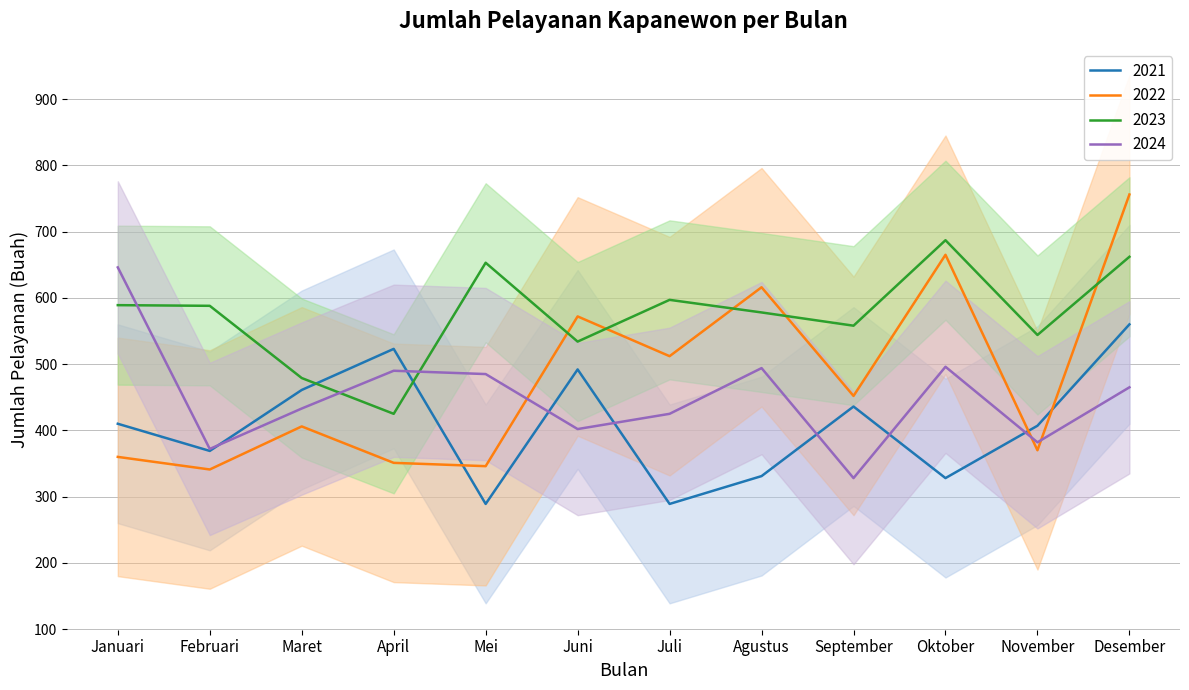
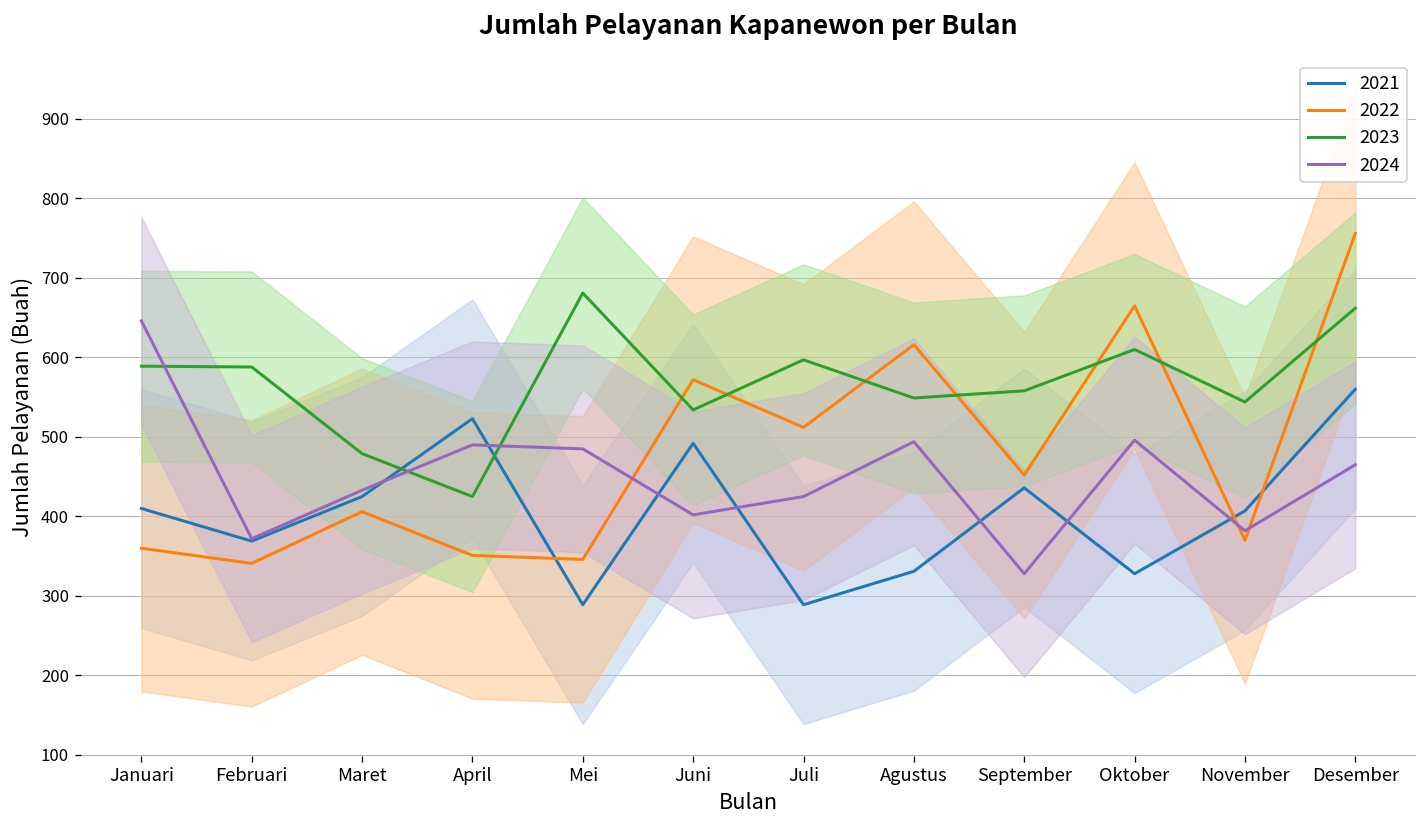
2021, Maret: 460 -> 430
2023, Mei: 650 -> 680
2023, Agustus: 580 -> 550
2023, Oktober: 690 -> 610
